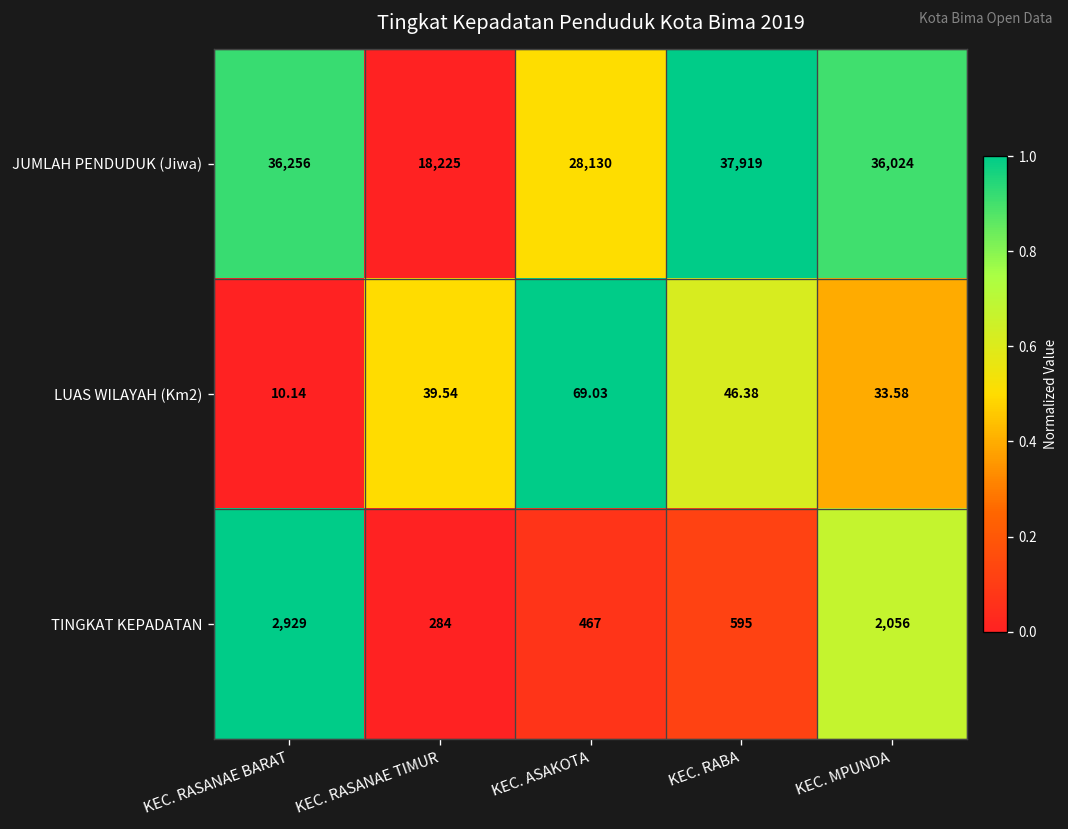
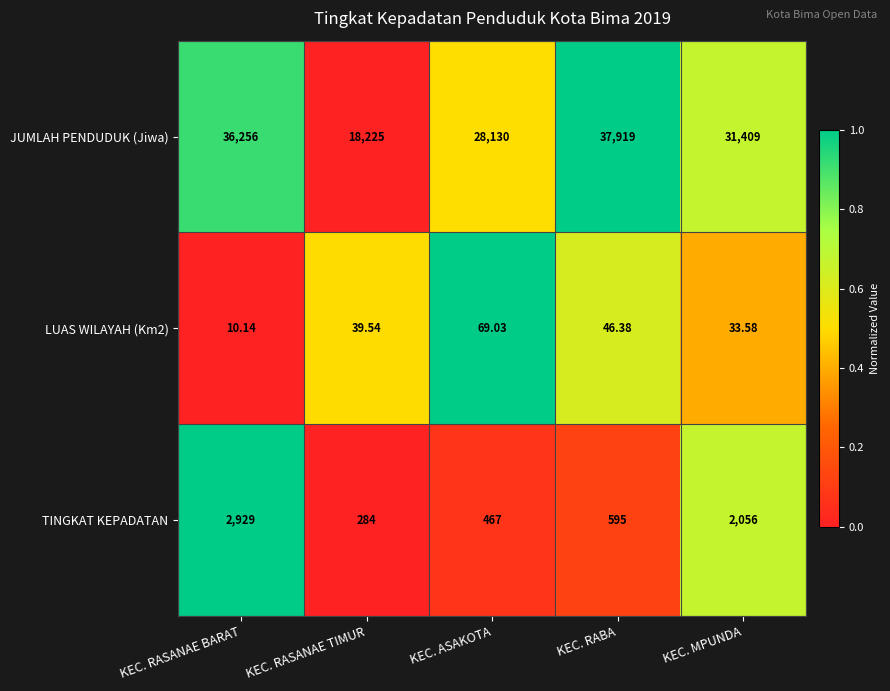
JUMLAH PENDUDUK (Jiwa), KEC. MPUNDA: 36,024 -> 31,409
